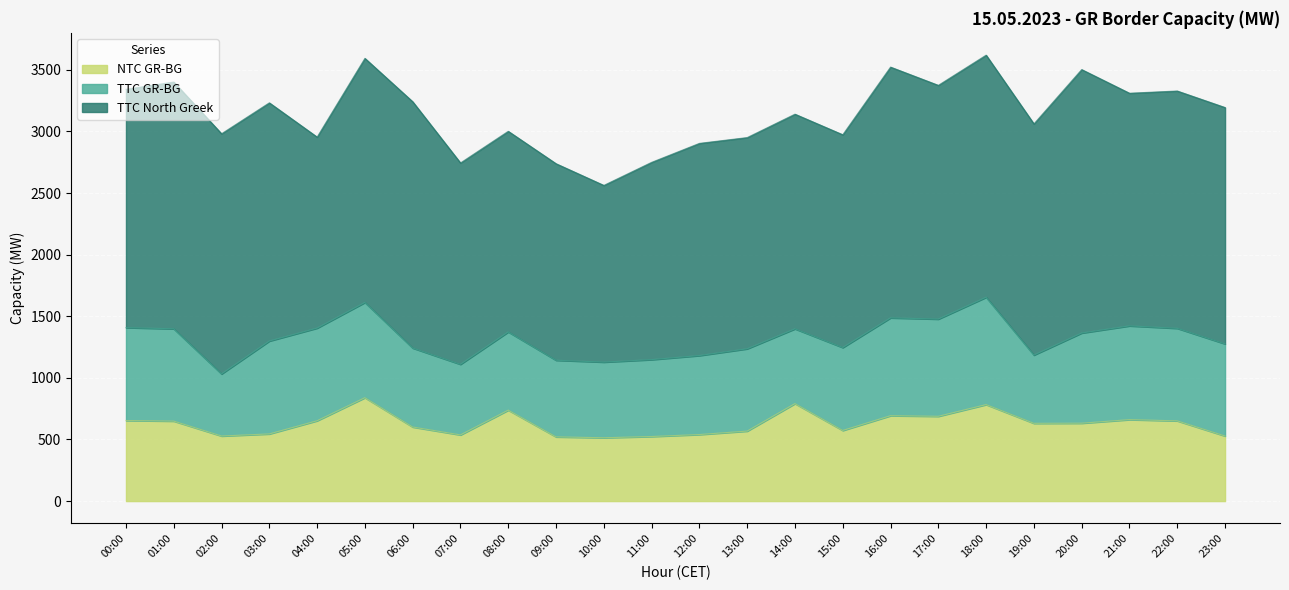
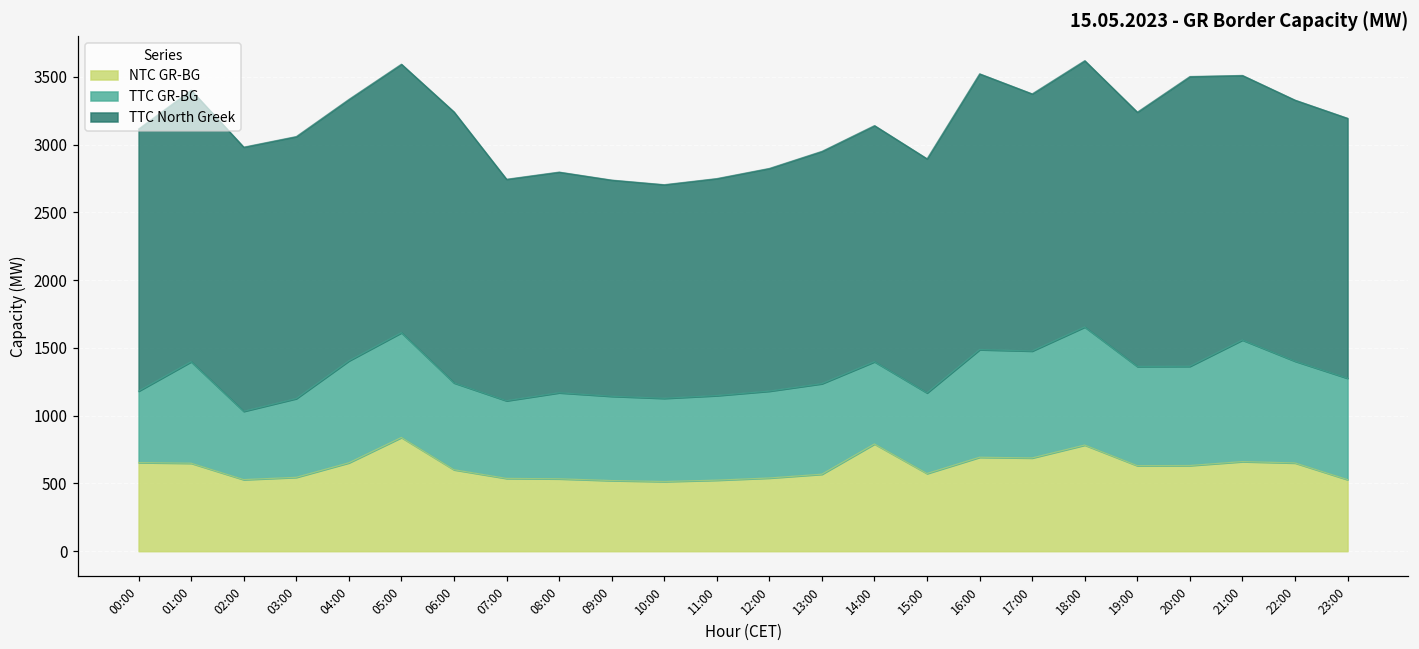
TTC GR-BG, 00:00: 750 -> 530
TTC GR-BG, 03:00: 750 -> 580
TTC North Greek, 04:00: 1550 -> 1930
NTC GR-BG, 08:00: 740 -> 530
TTC North Greek, 10:00: 1430 -> 1580
TTC North Greek, 12:00: 1720 -> 1640
TTC GR-BG, 15:00: 670 -> 600
TTC GR-BG, 19:00: 550 -> 730
TTC GR-BG, 21:00: 760 -> 900
TTC North Greek, 21:00: 1890 -> 1950
